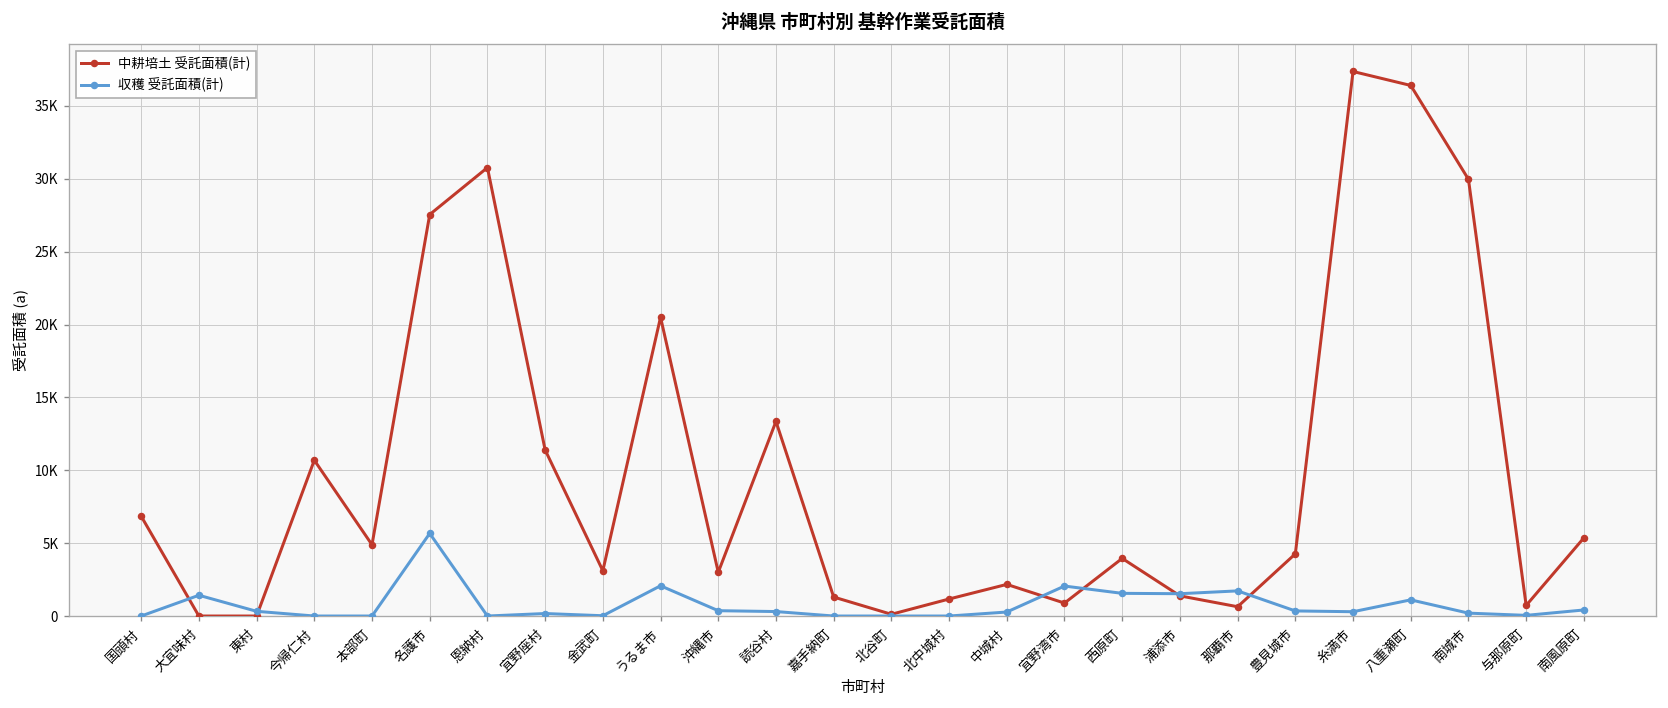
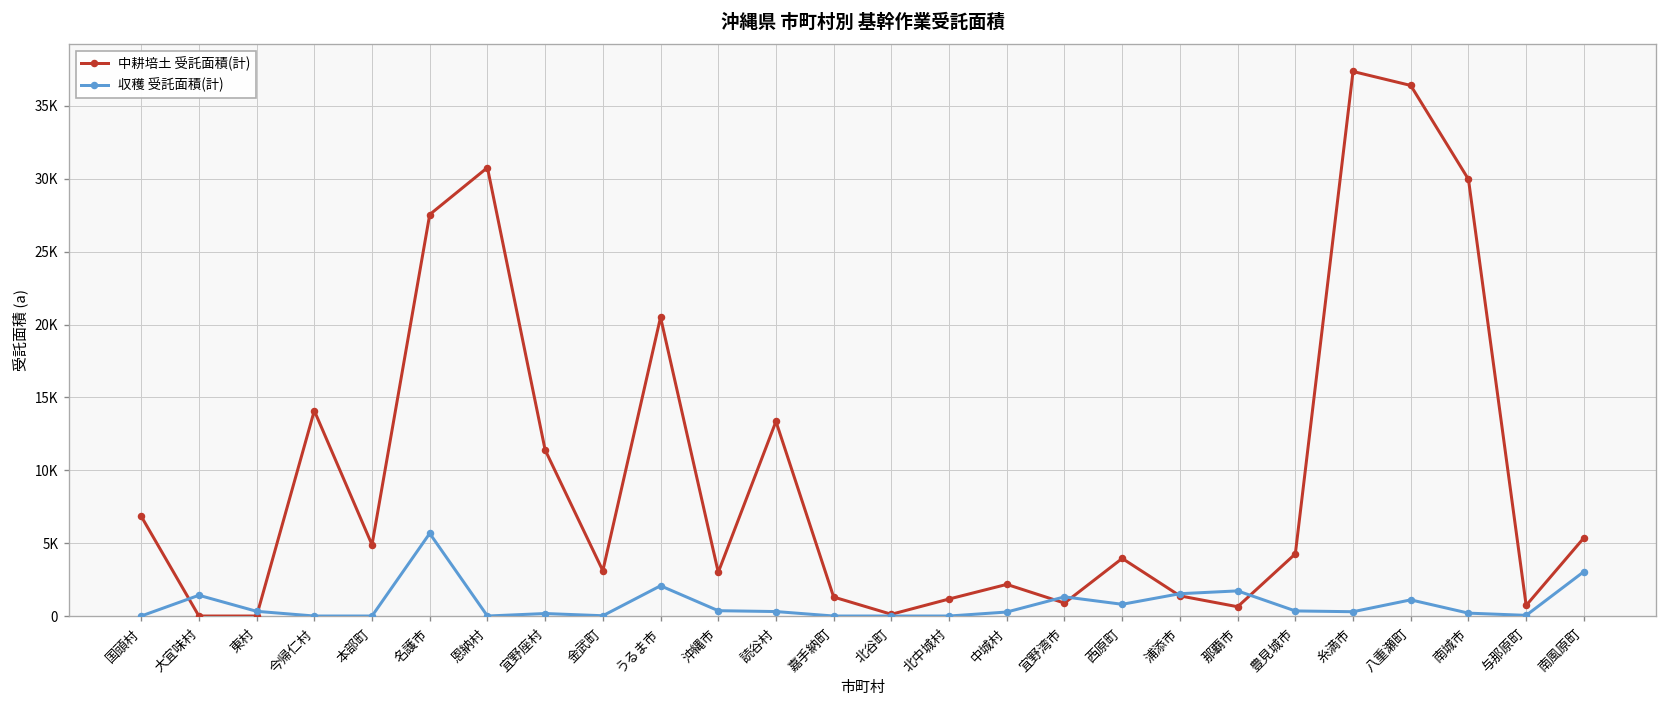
中耕培土 受託面積(計), 今帰仁村: 10700 -> 14100
収穫 受託面積(計), 宜野湾市: 2100 -> 1300
収穫 受託面積(計), 西原町: 1600 -> 800
収穫 受託面積(計), 南風原町: 400 -> 3000
